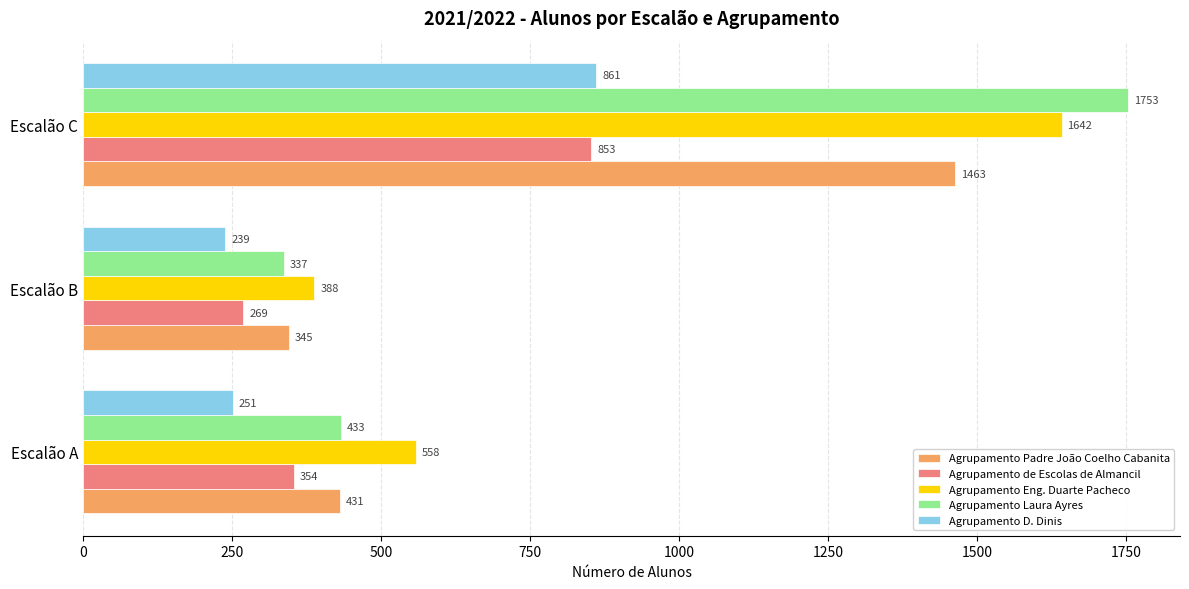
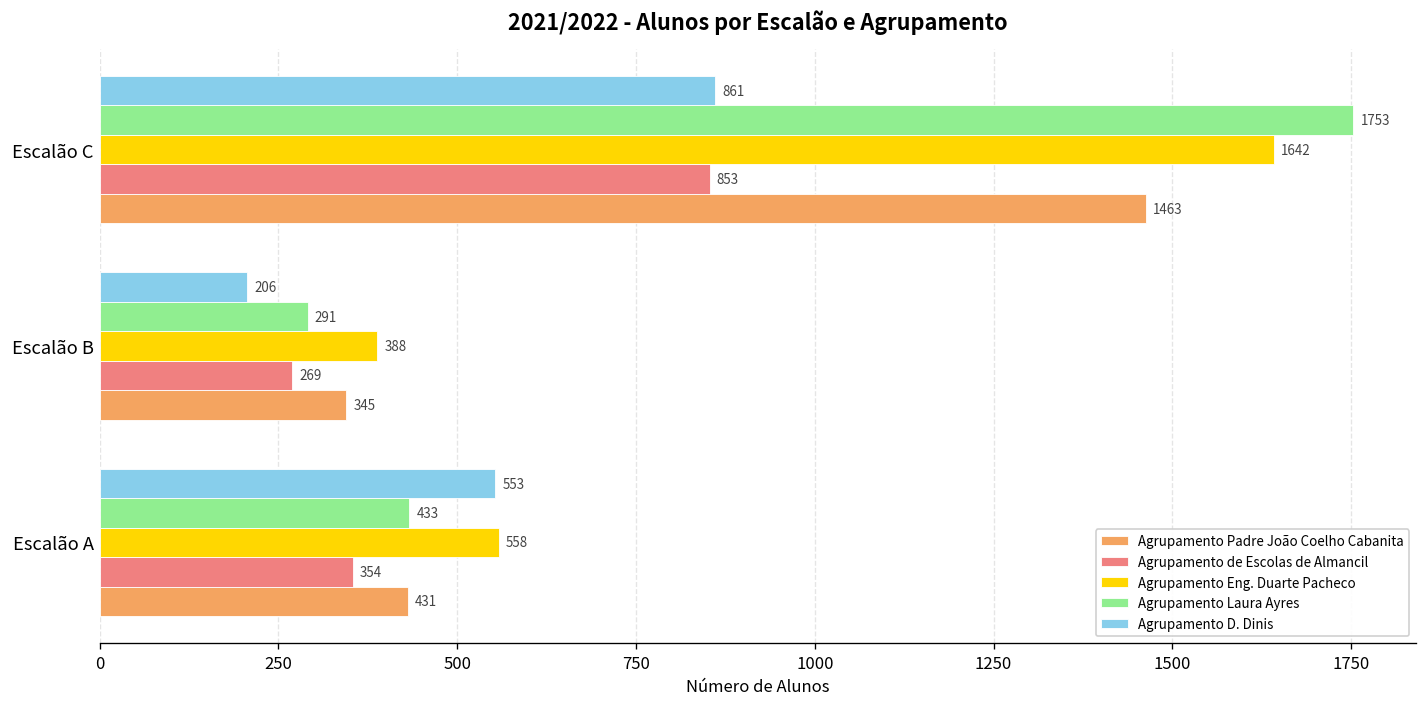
Agrupamento D. Dinis, Escalão B: 239 -> 206
Agrupamento Laura Ayres, Escalão B: 337 -> 291
Agrupamento D. Dinis, Escalão A: 251 -> 553
